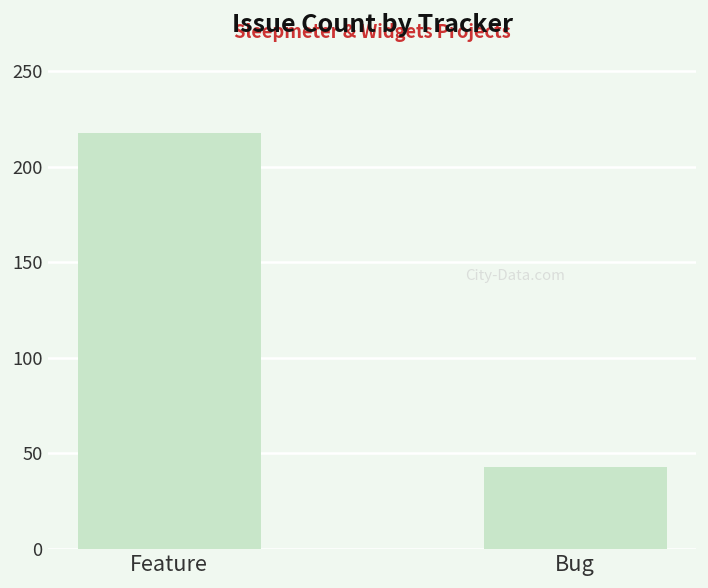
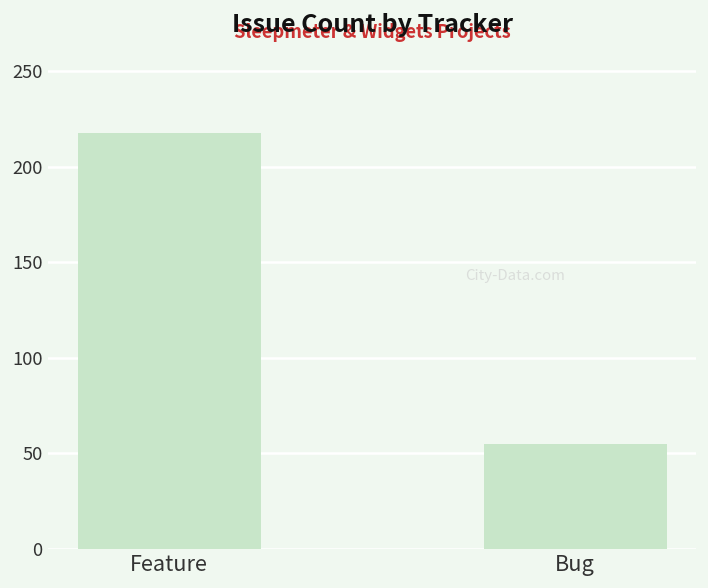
Bug: 43 -> 55
